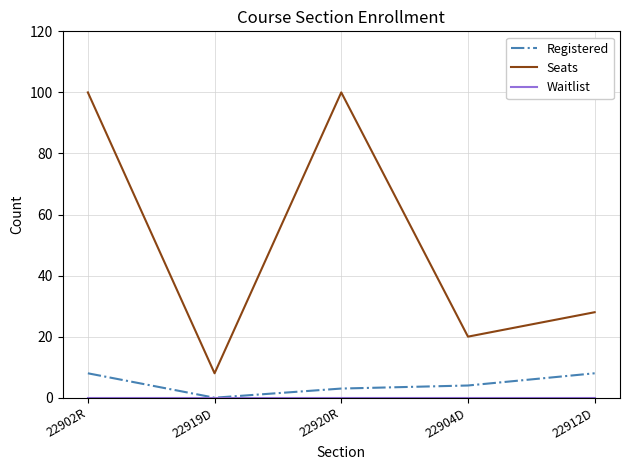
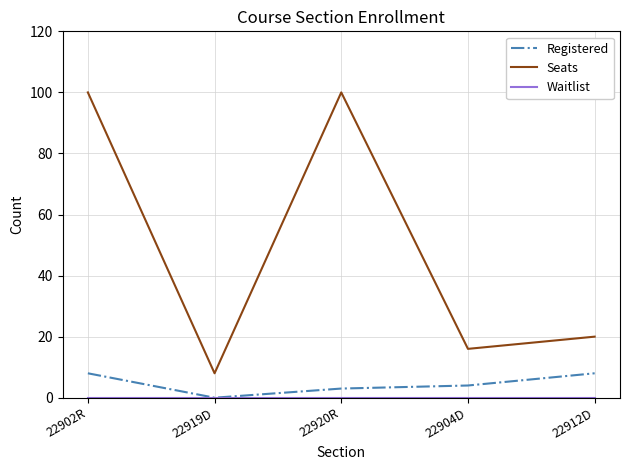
Seats, 22904D: 20 -> 16
Seats, 22912D: 28 -> 20
